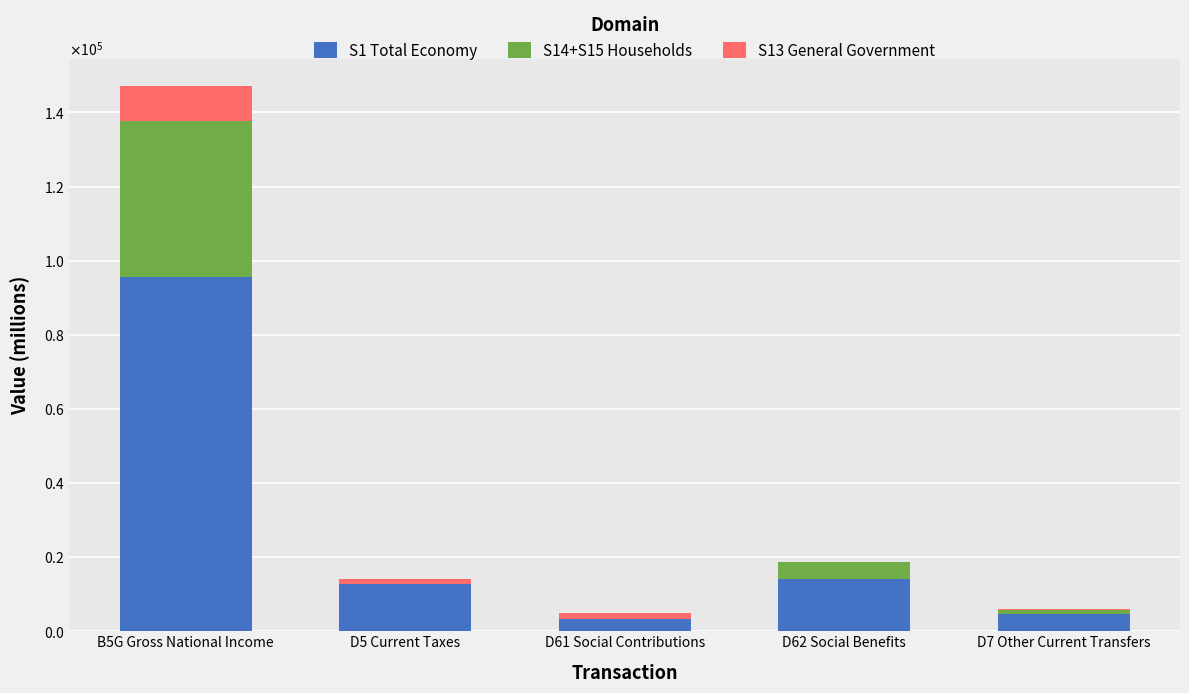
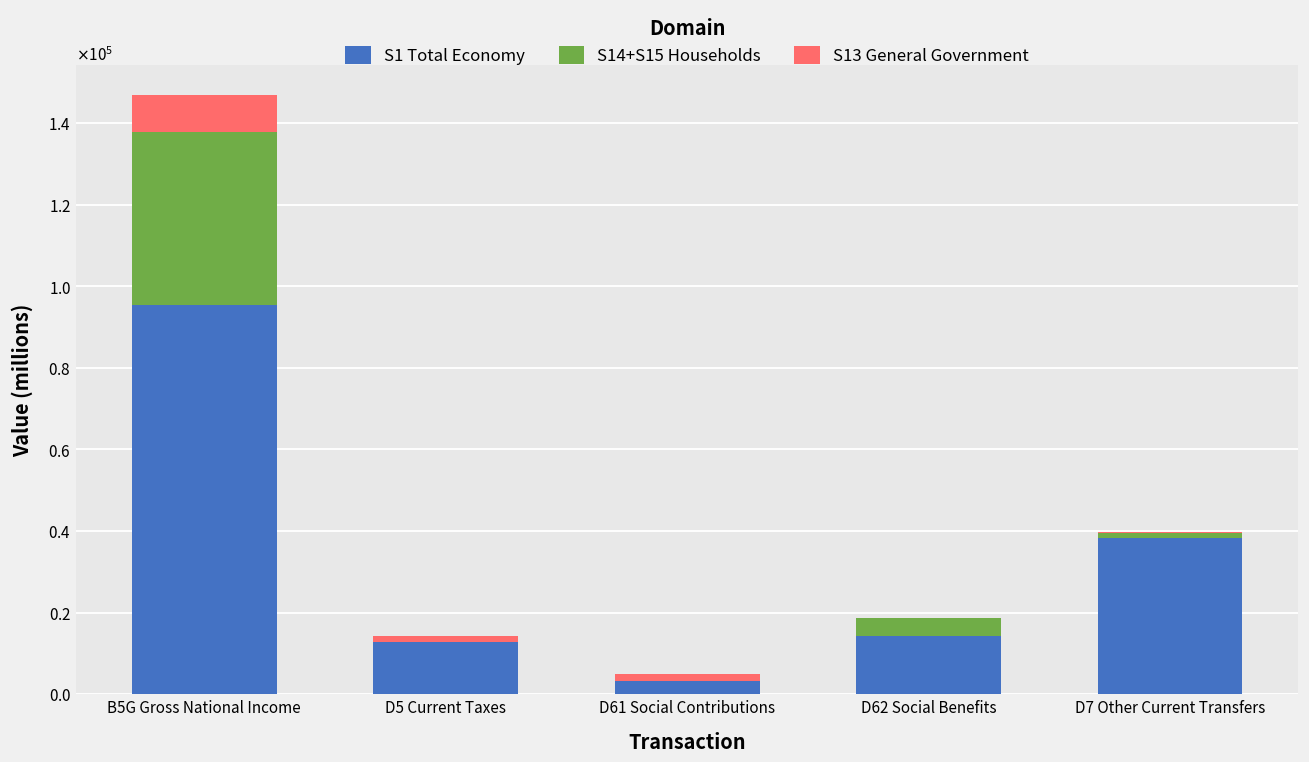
S1 Total Economy, D7 Other Current Transfers: 5000 -> 38000
